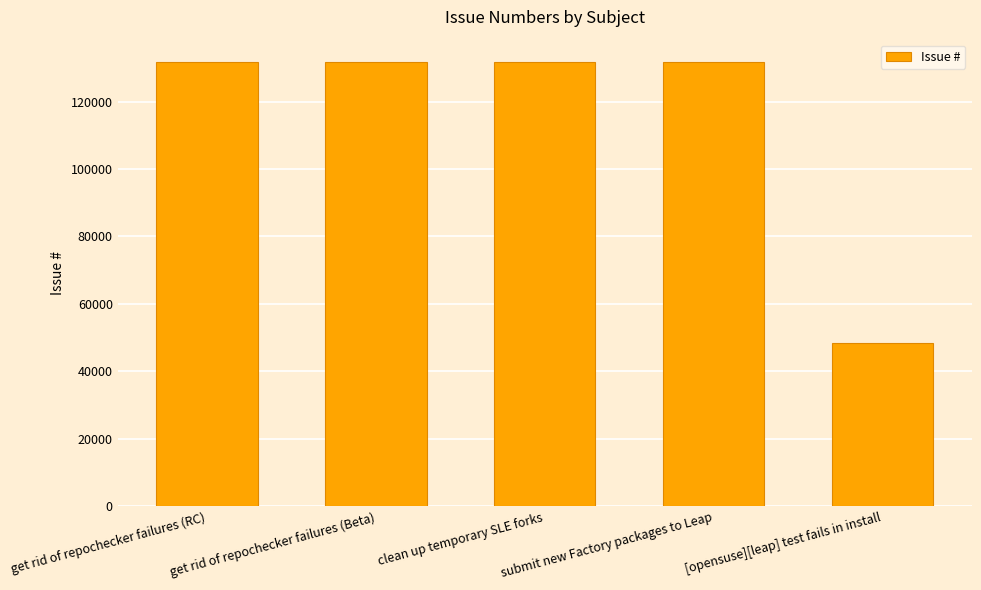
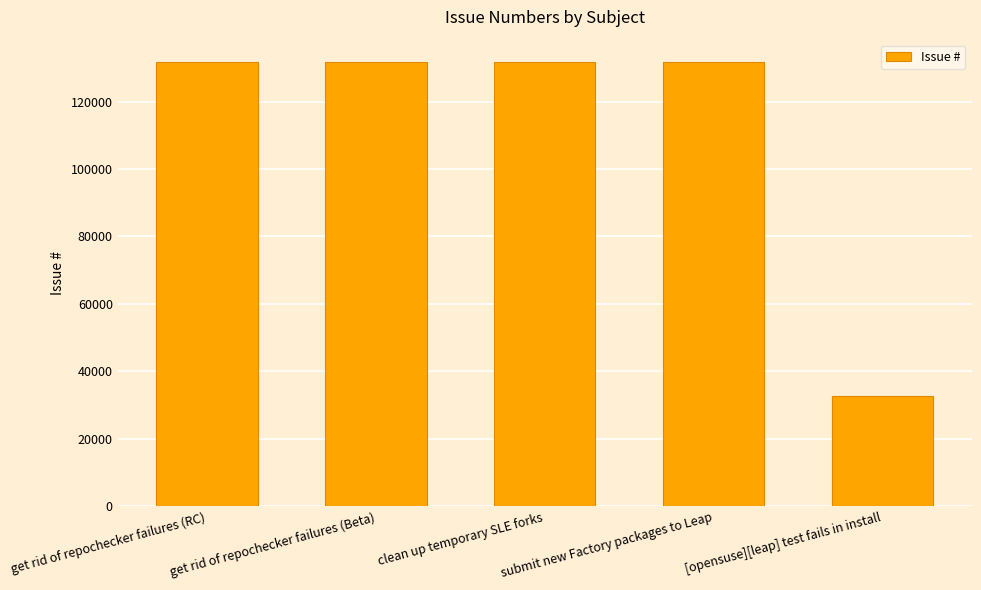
[opensuse][leap] test fails in install: 48000 -> 33000
